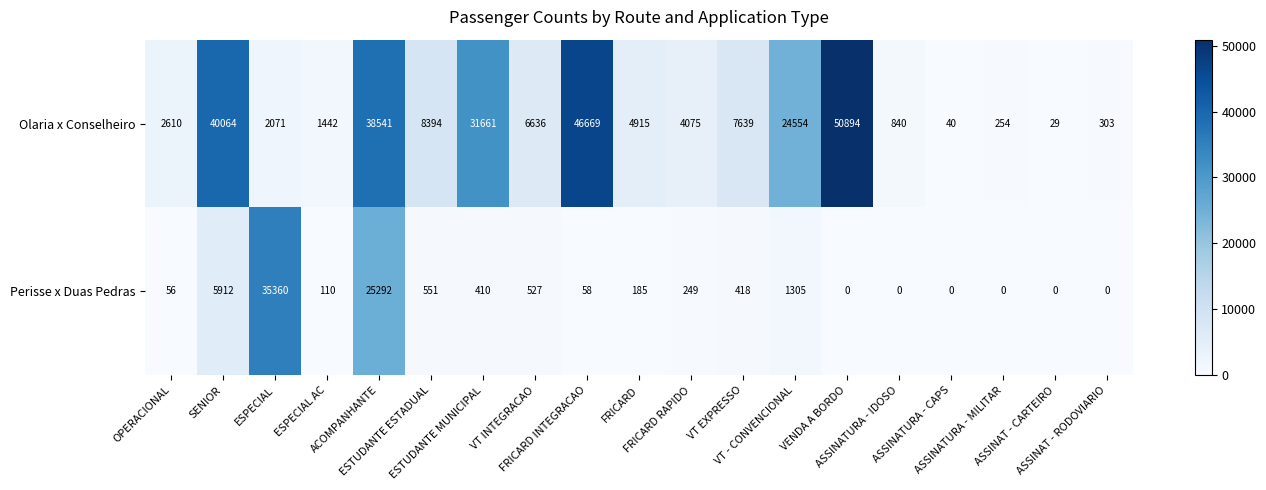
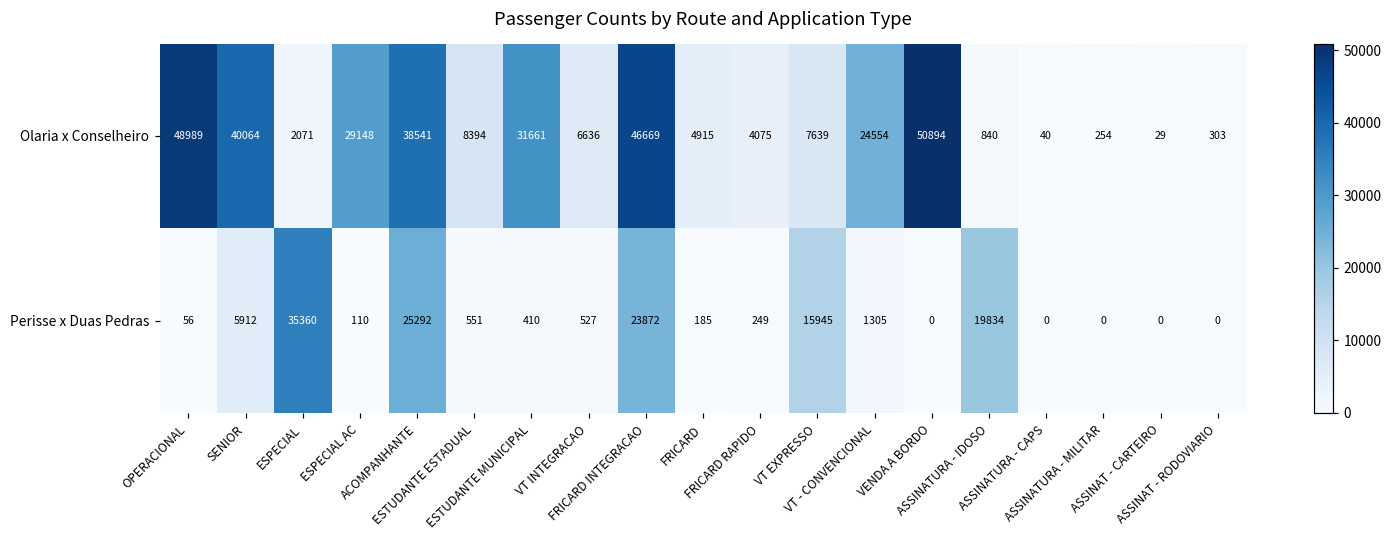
Olaria x Conselheiro, OPERACIONAL: 2610 -> 48989
Olaria x Conselheiro, ESPECIAL AC: 1442 -> 29148
Perisse x Duas Pedras, FRICARD INTEGRACAO: 58 -> 23872
Perisse x Duas Pedras, VT EXPRESSO: 418 -> 15945
Perisse x Duas Pedras, ASSINATURA - IDOSO: 0 -> 19834
